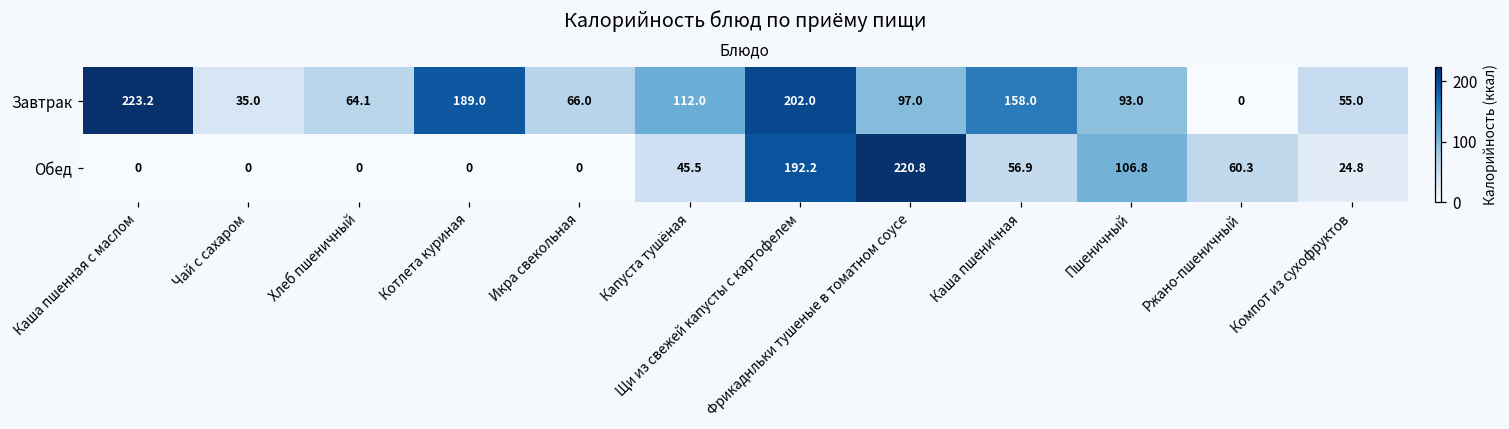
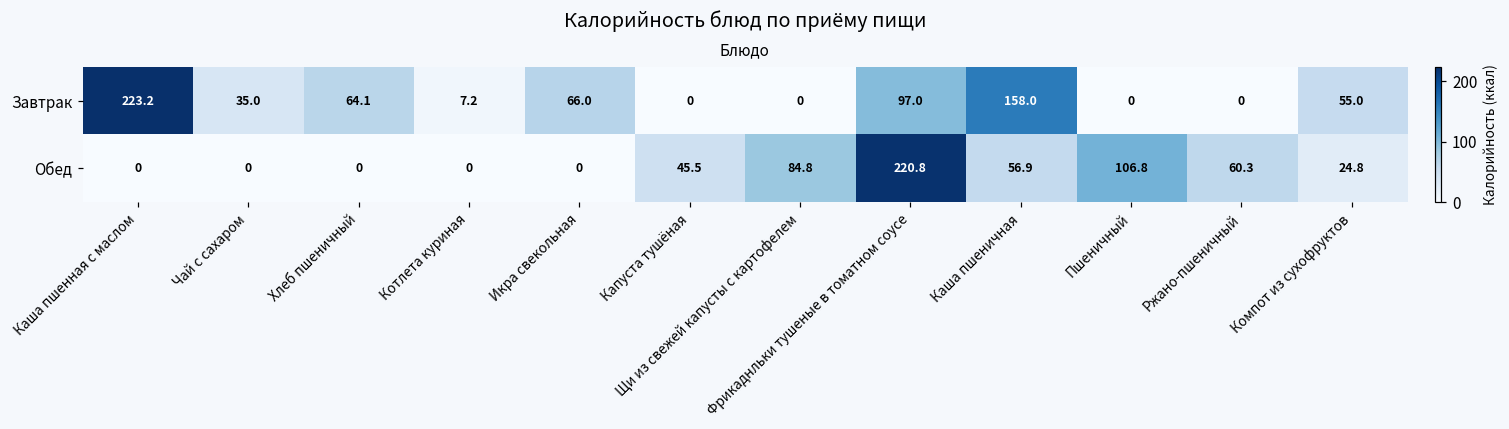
Завтрак, Котлета куриная: 189.0 -> 7.2
Завтрак, Капуста тушёная: 112.0 -> 0
Завтрак, Щи из свежей капусты с картофелем: 202.0 -> 0
Завтрак, Пшеничный: 93.0 -> 0
Обед, Щи из свежей капусты с картофелем: 192.2 -> 84.8
